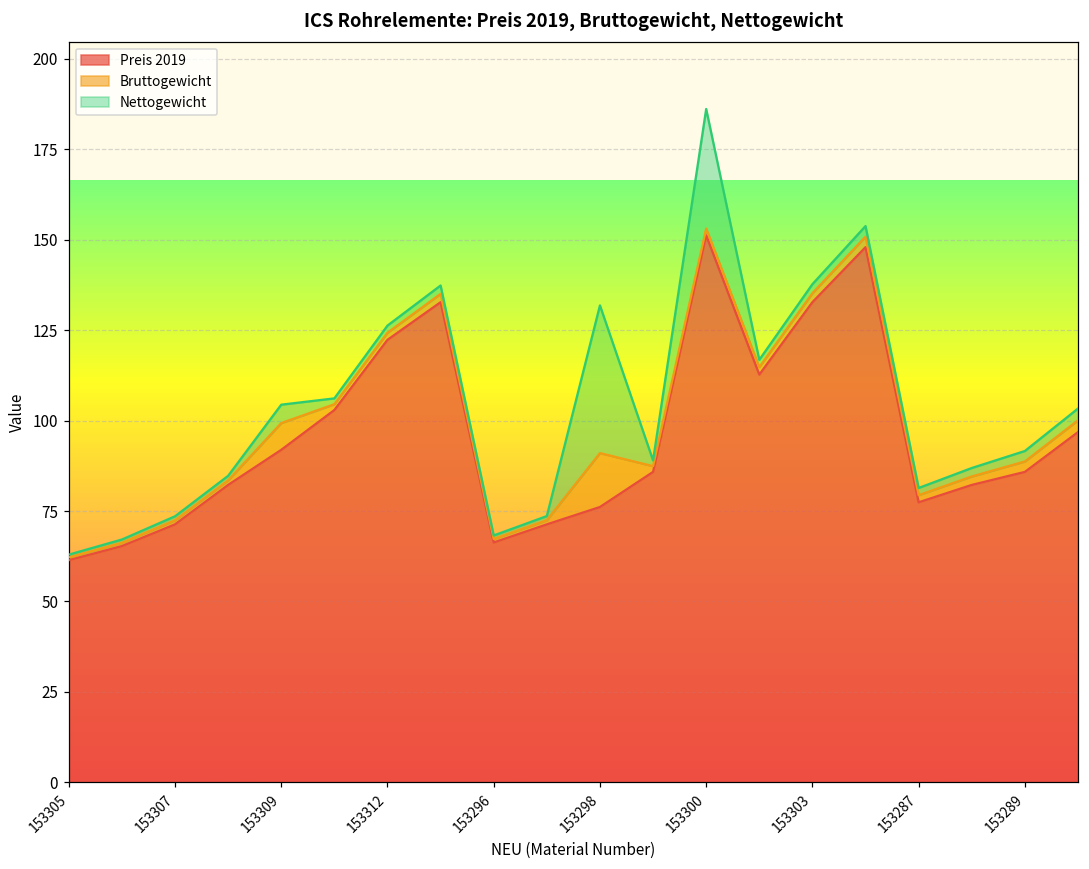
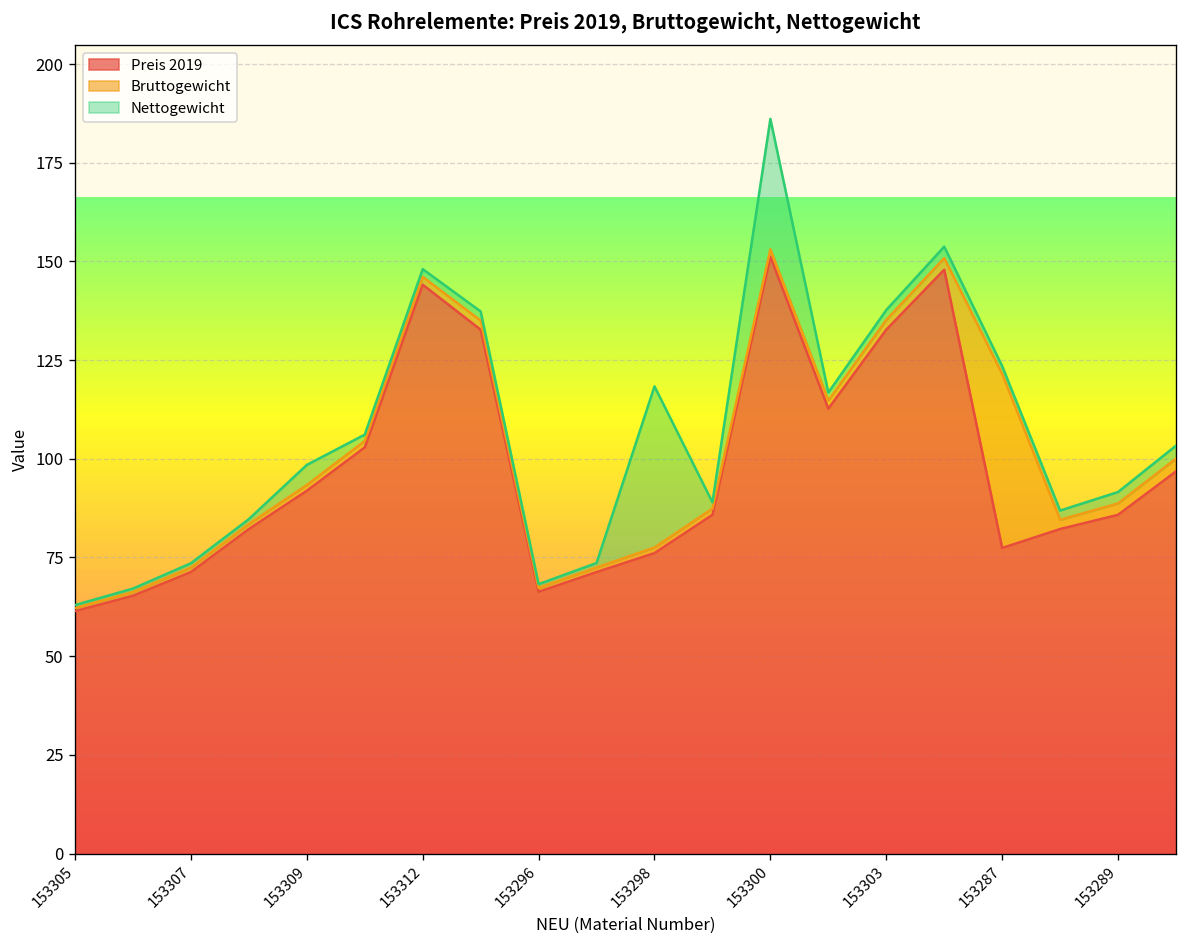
Bruttogewicht, 153309: 7 -> 1
Preis 2019, 153312: 122 -> 144
Bruttogewicht, 153298: 15 -> 1
Bruttogewicht, 153287: 2 -> 44
